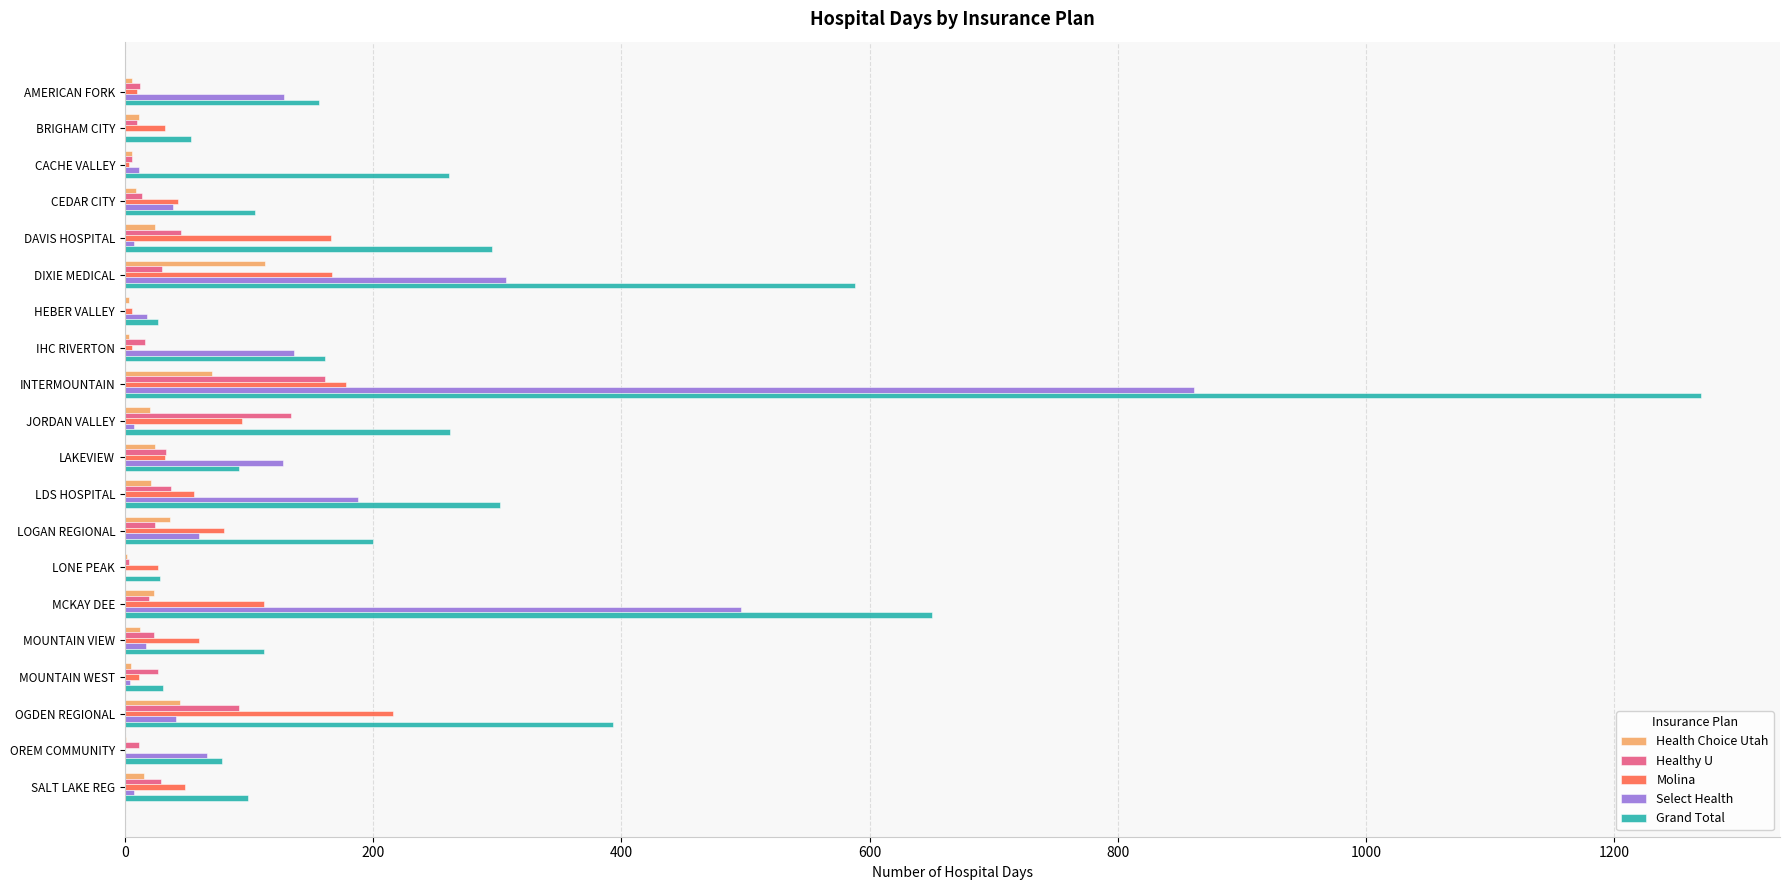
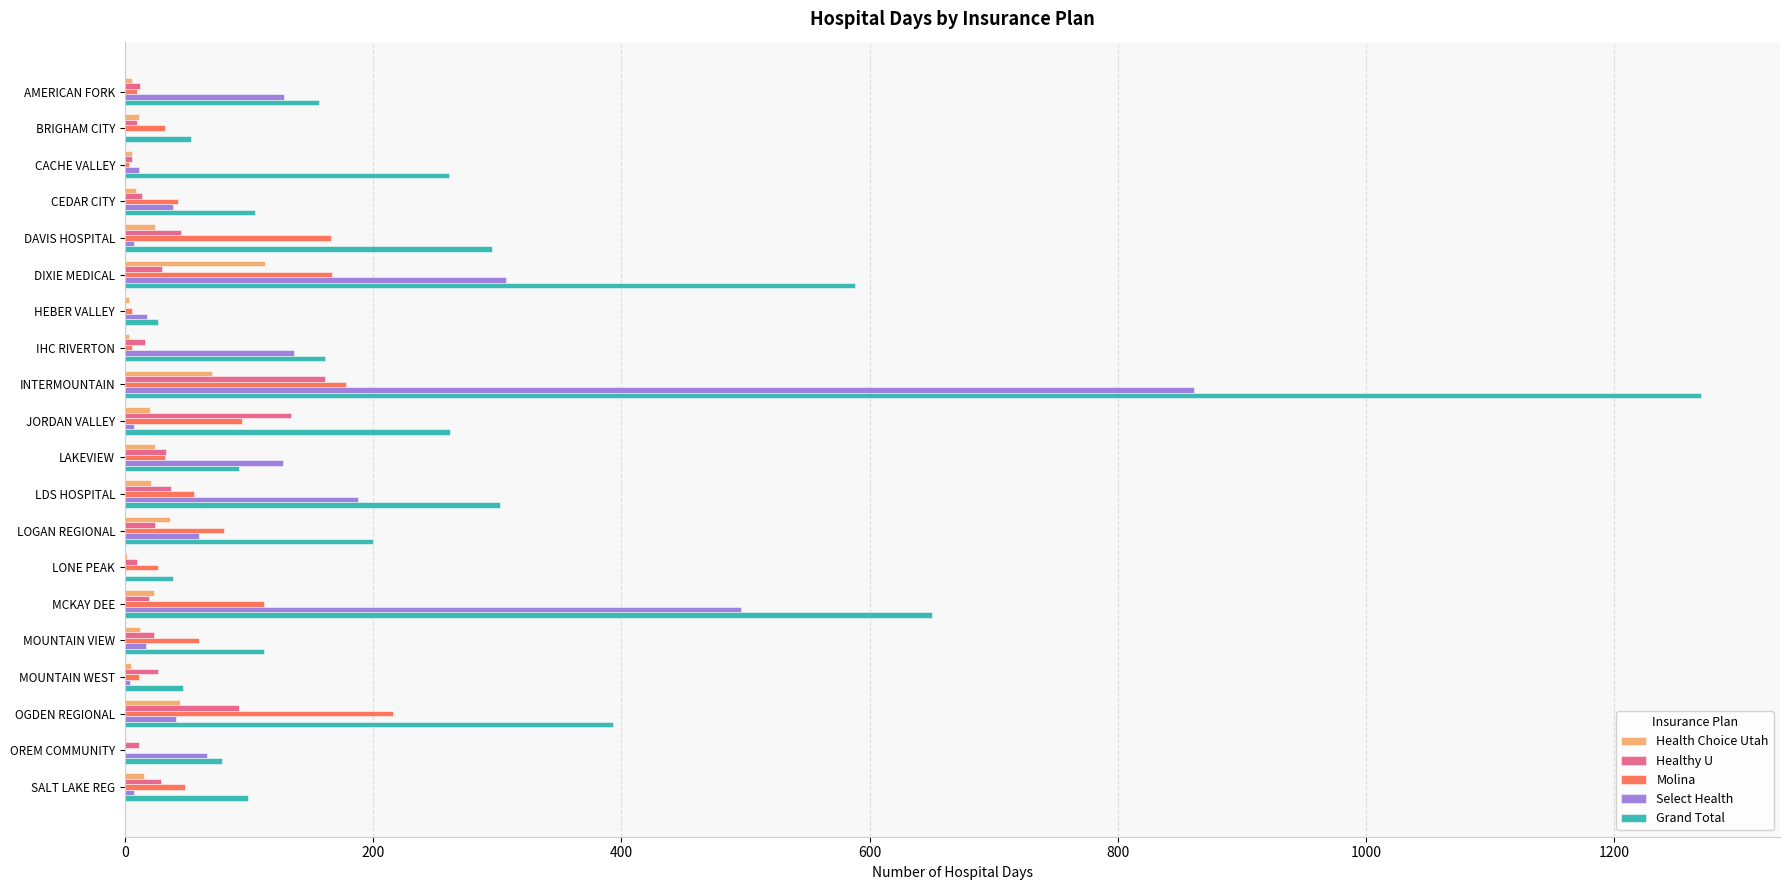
Healthy U, LONE PEAK: 3 -> 10
Grand Total, LONE PEAK: 28 -> 39
Grand Total, MOUNTAIN WEST: 31 -> 47
